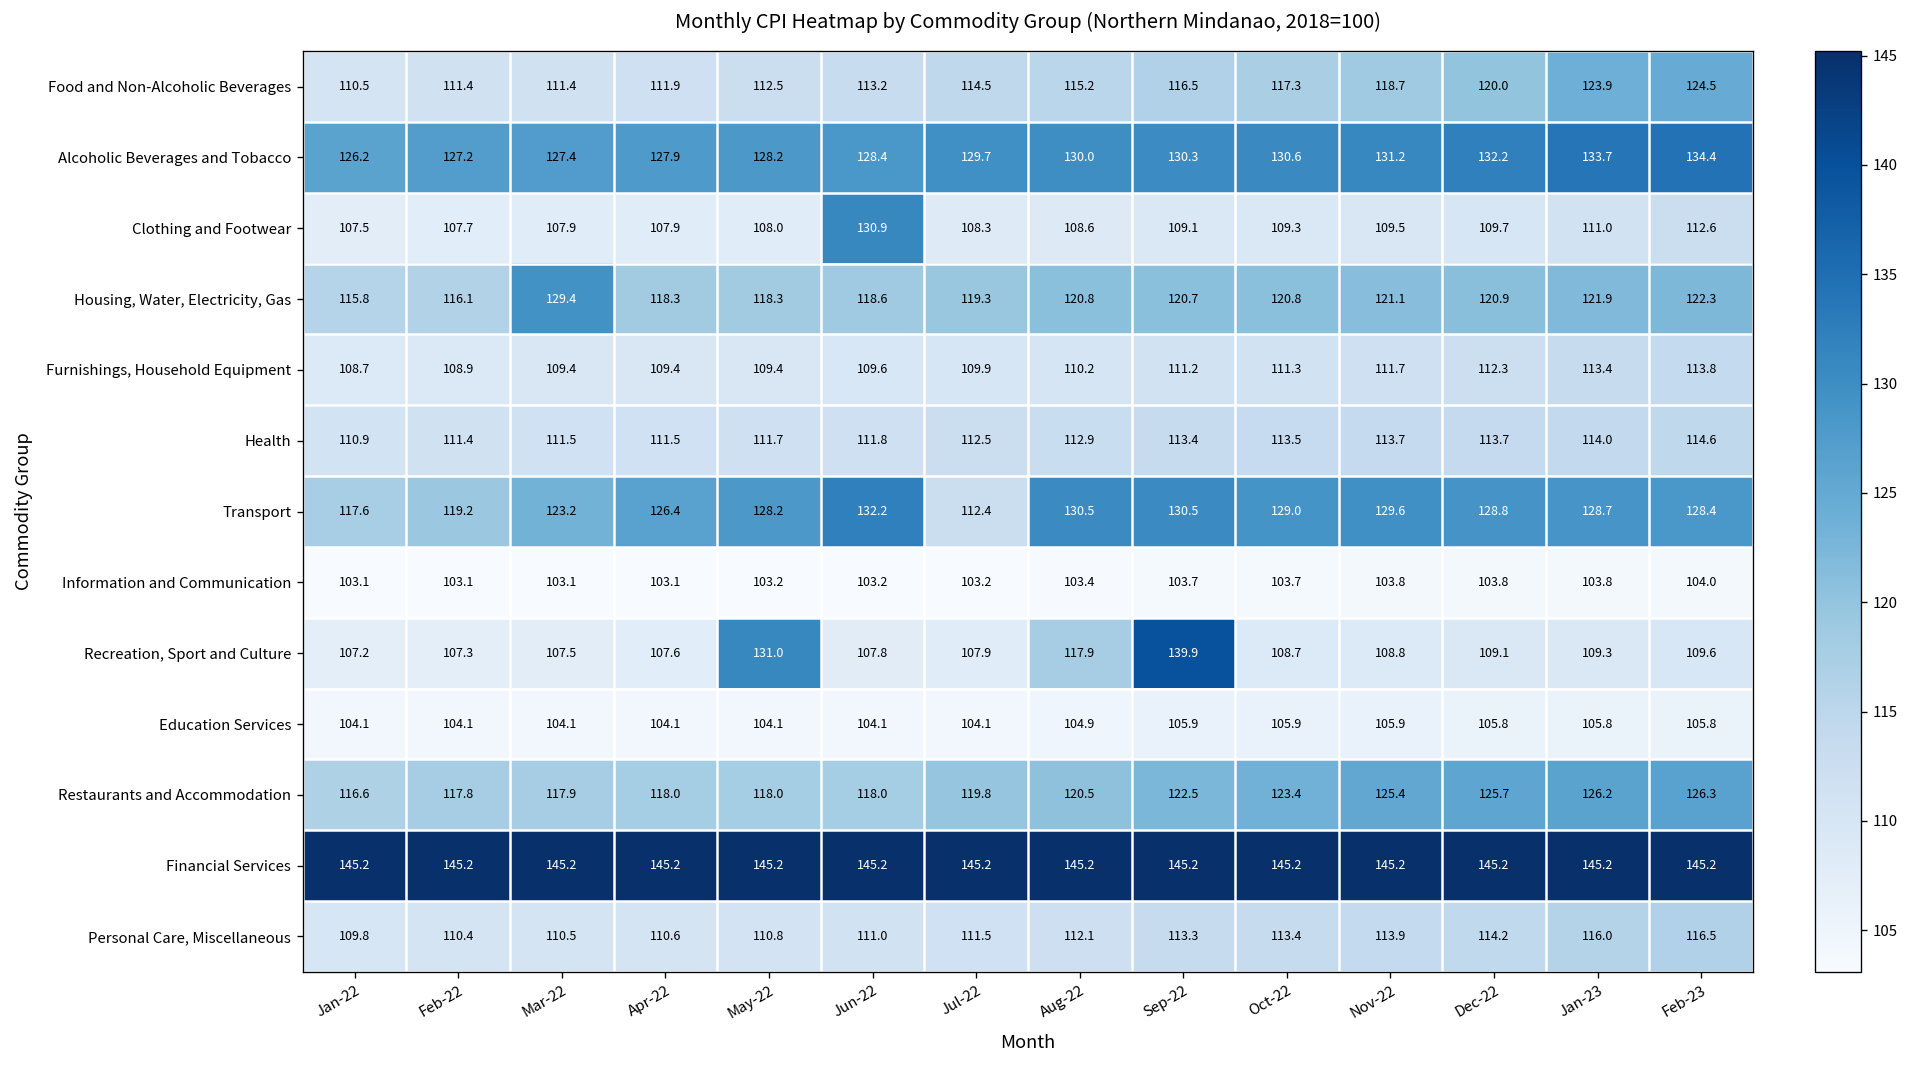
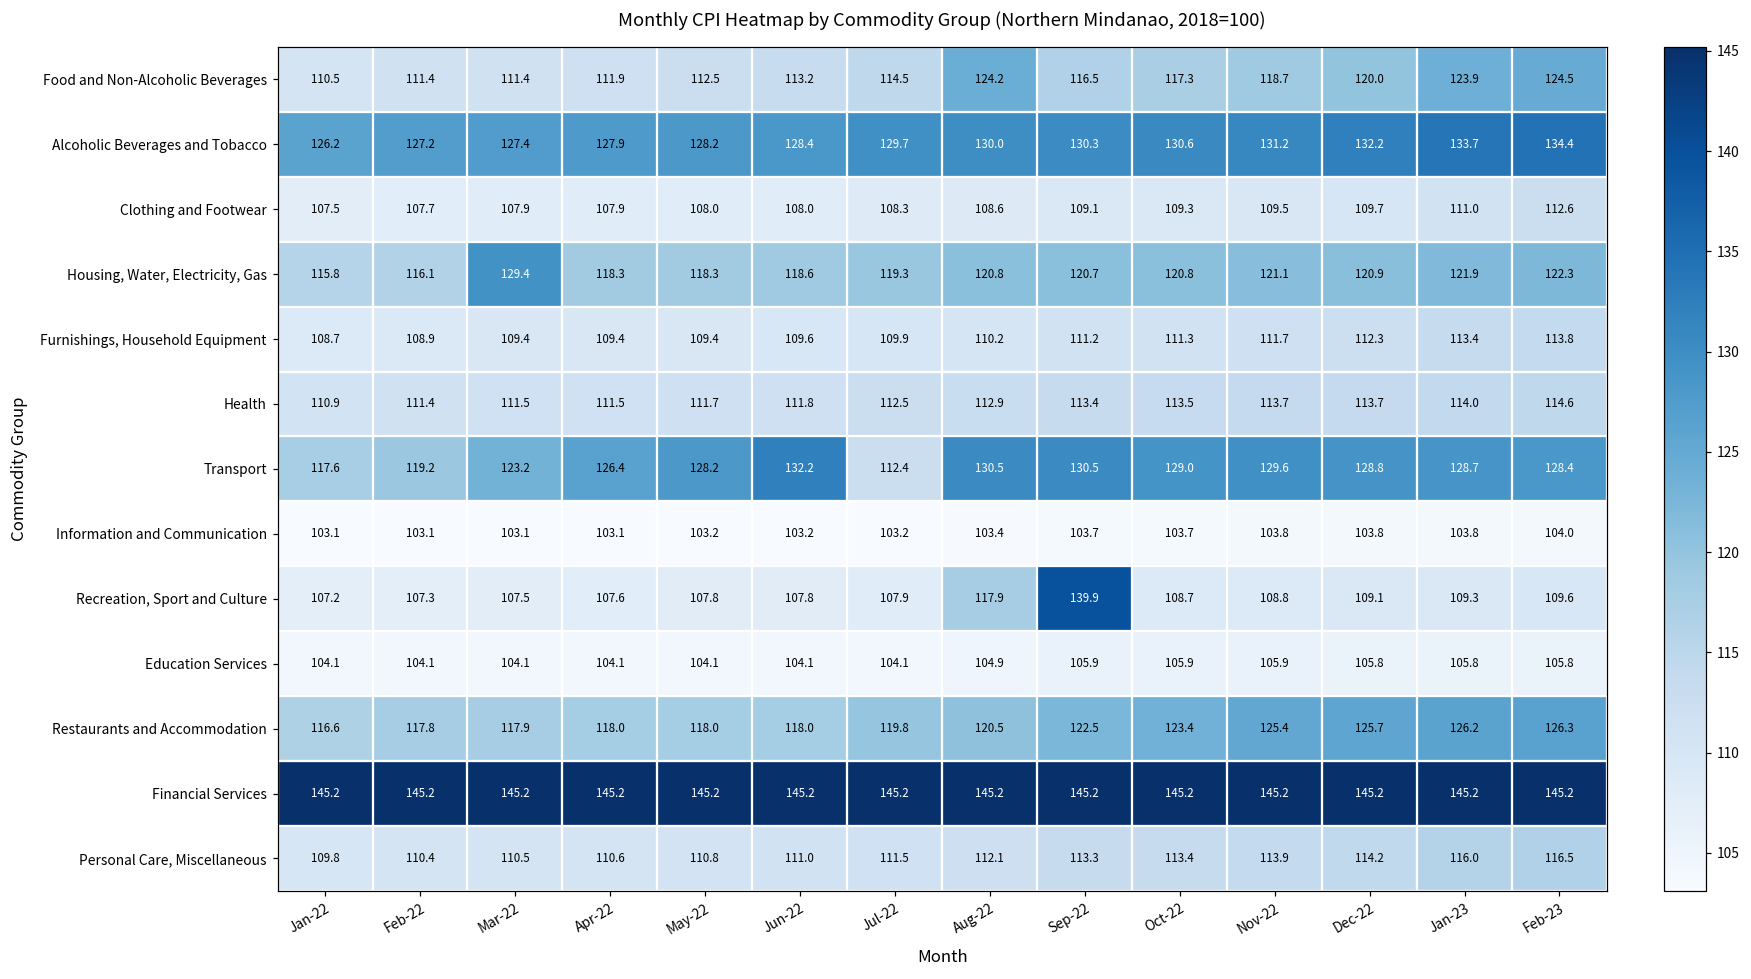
Food and Non-Alcoholic Beverages, Aug-22: 115.2 -> 124.2
Clothing and Footwear, Jun-22: 130.9 -> 108.0
Recreation, Sport and Culture, May-22: 131.0 -> 107.8
